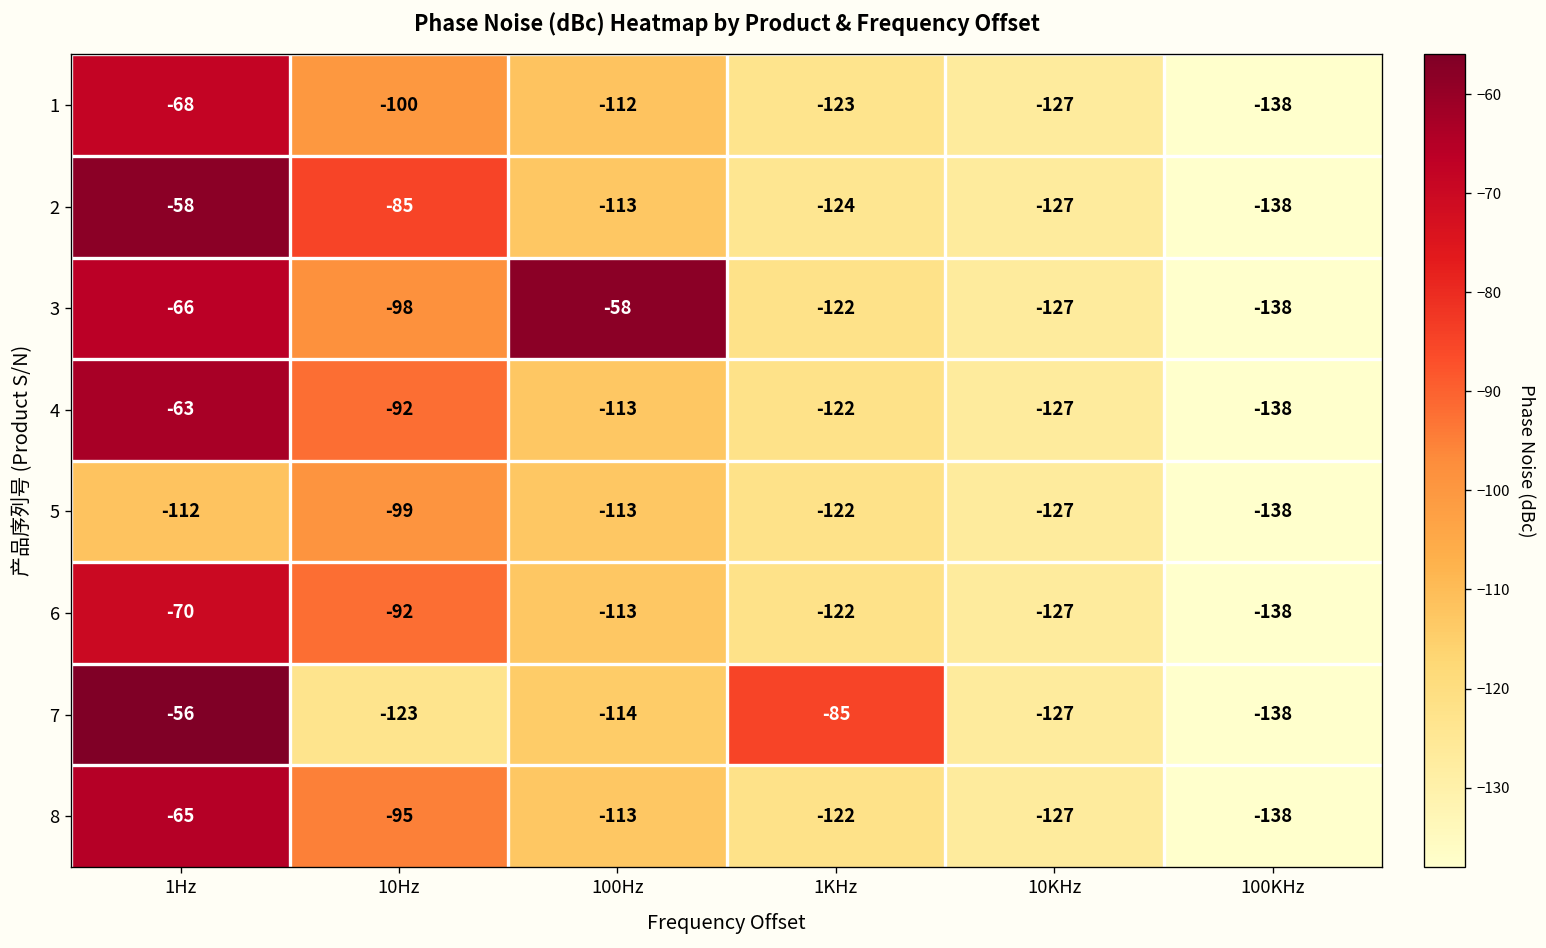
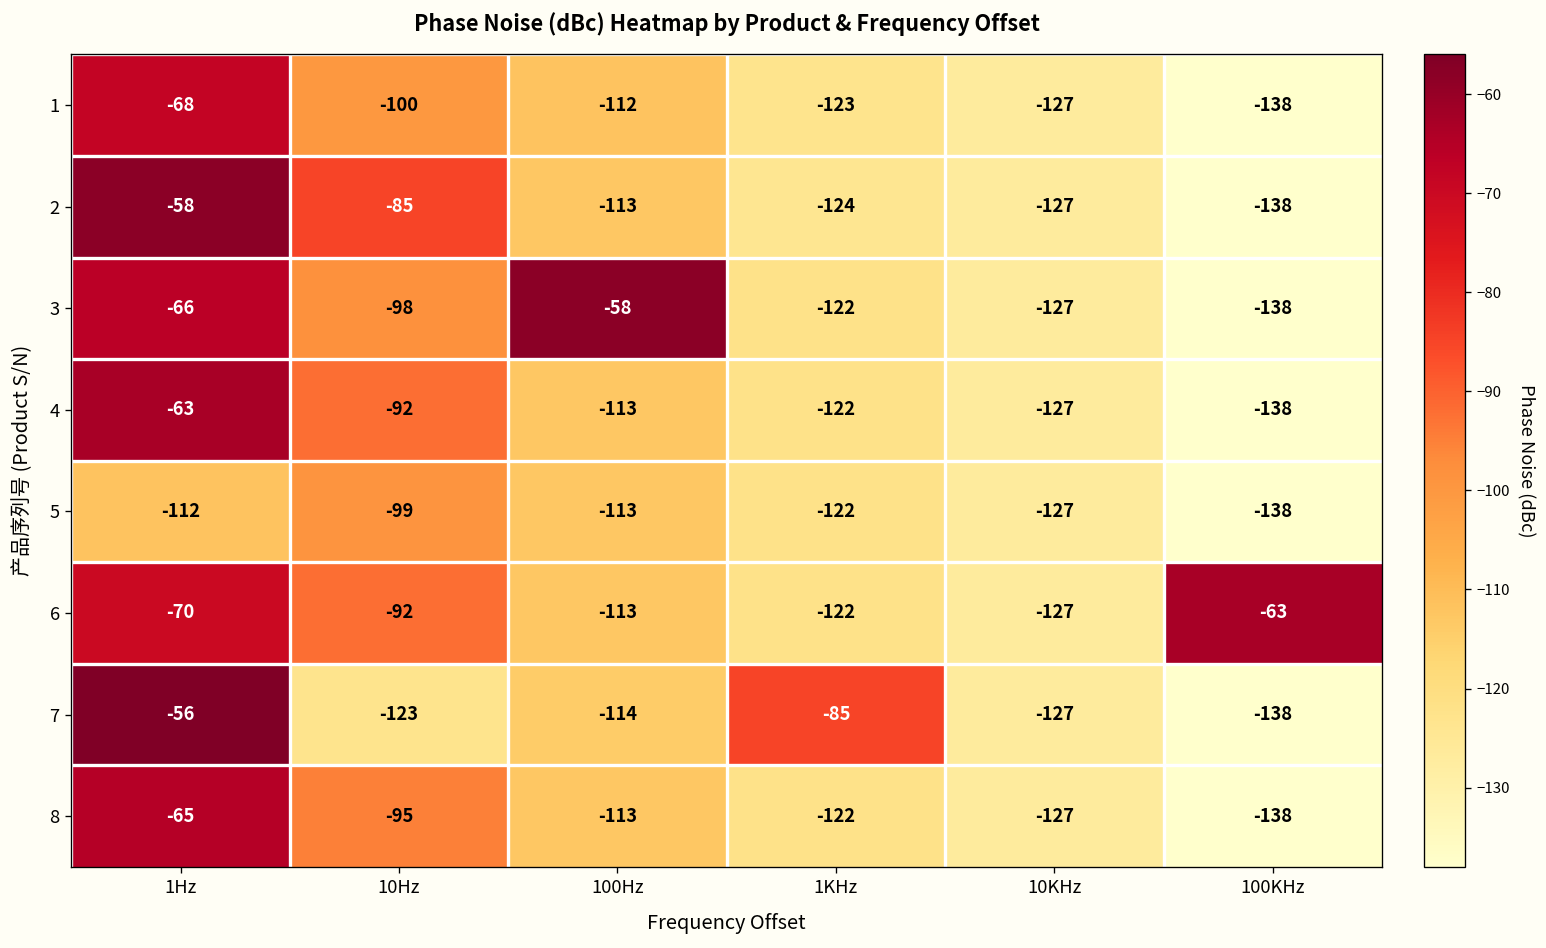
6, 100KHz: -138 -> -63
